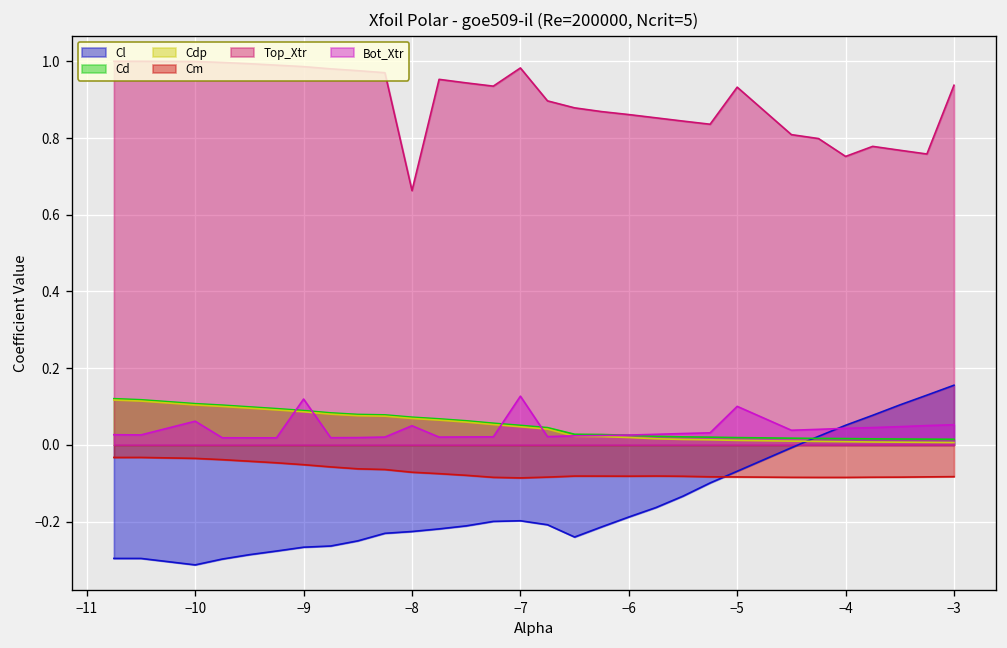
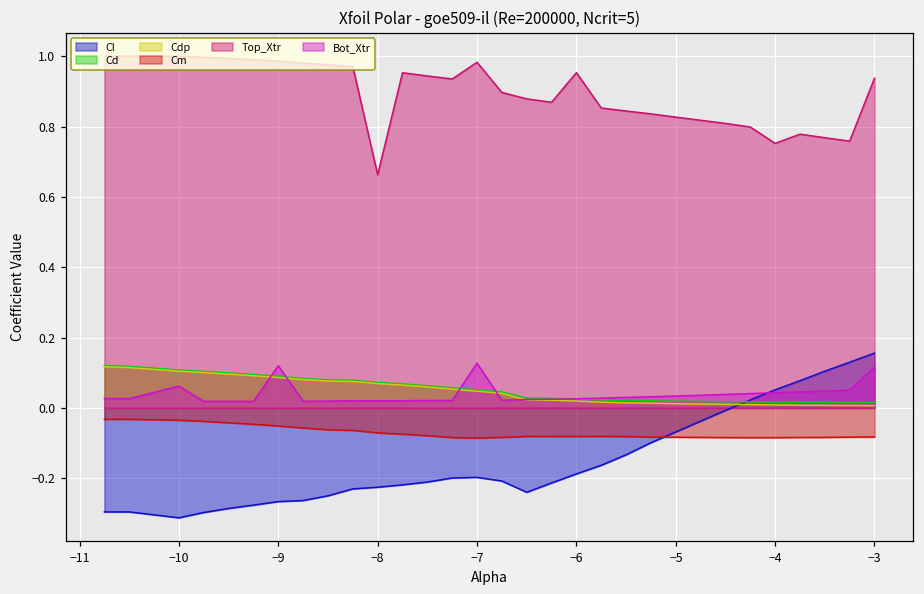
Bot_Xtr, −8: 0.05 -> 0.02
Top_Xtr, −6: 0.86 -> 0.95
Top_Xtr, −5: 0.93 -> 0.83
Bot_Xtr, −5: 0.10 -> 0.03
Bot_Xtr, −3: 0.05 -> 0.12
